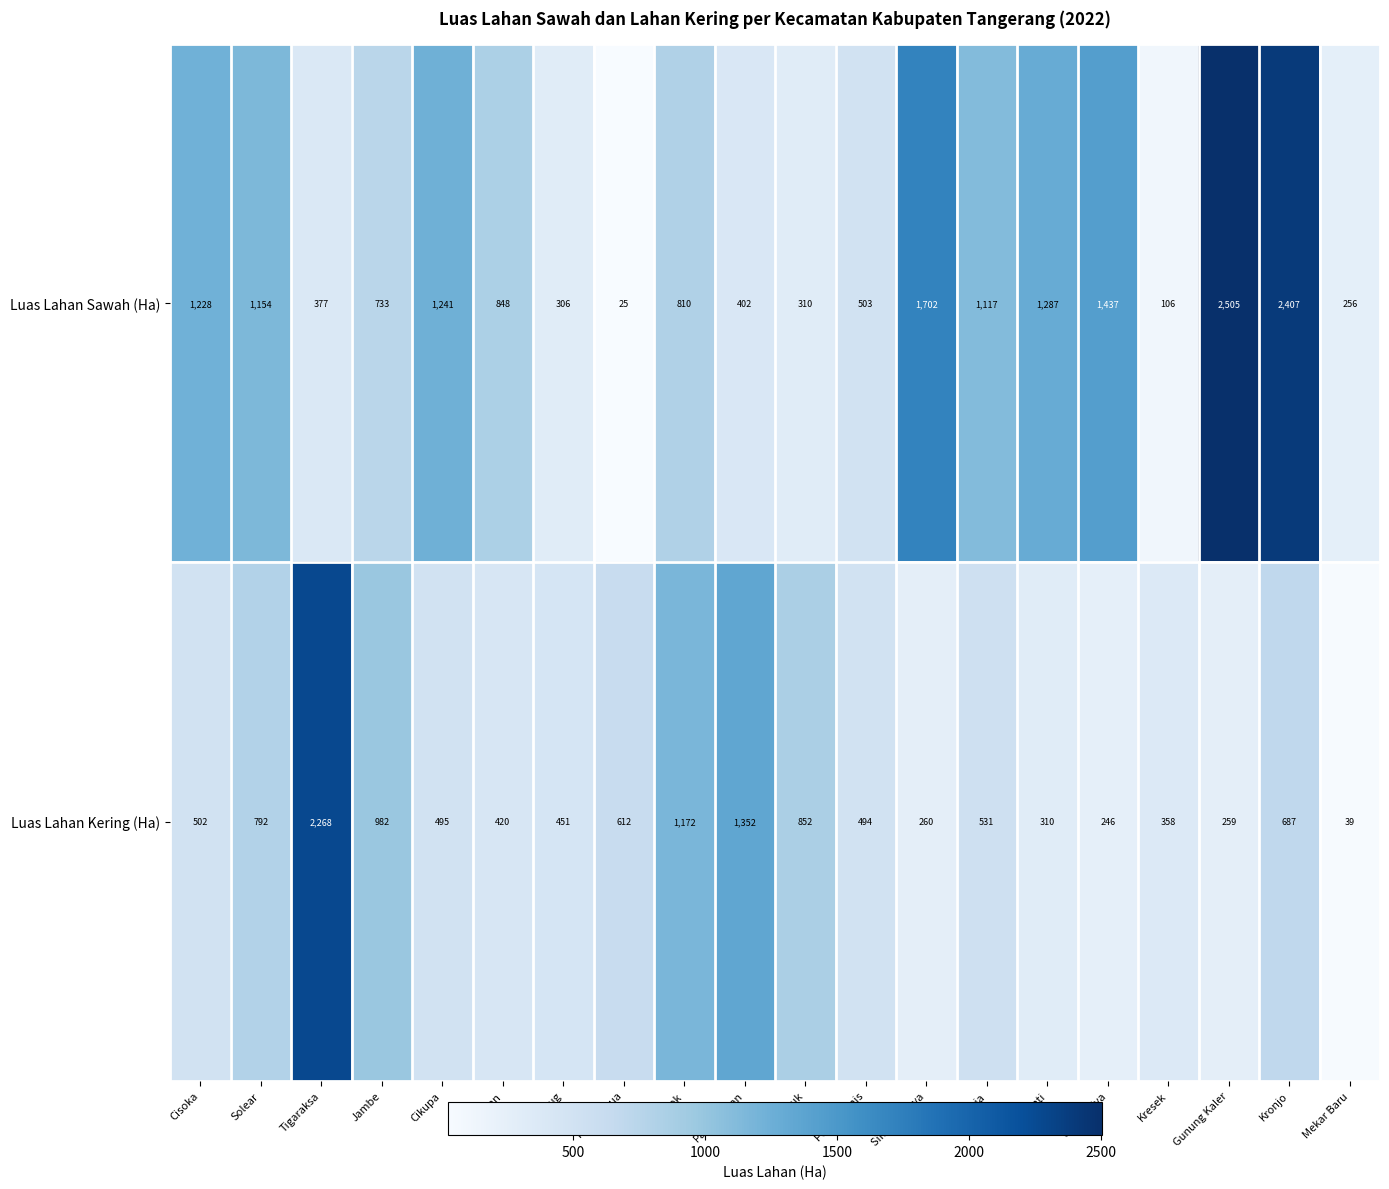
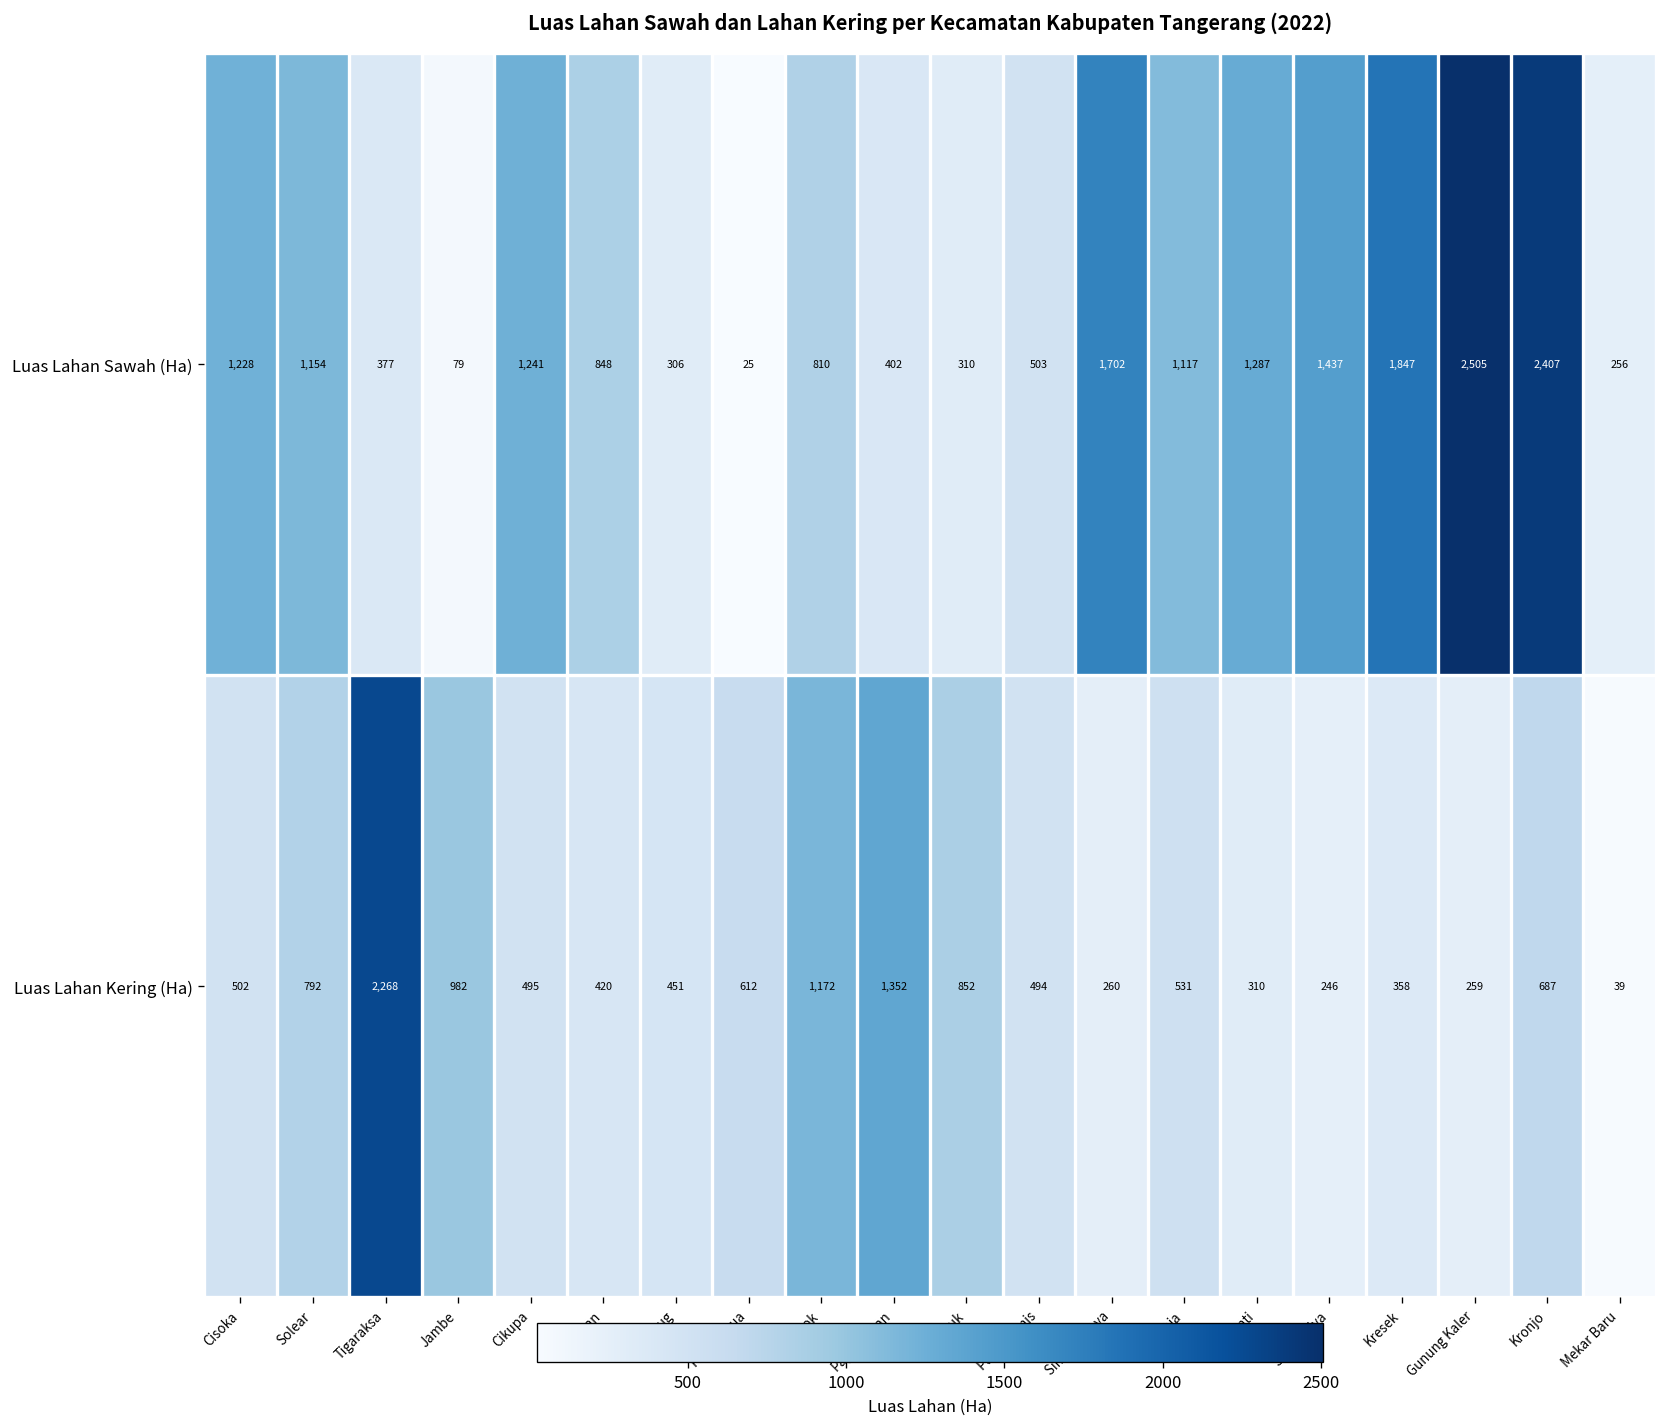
Luas Lahan Sawah (Ha), Jambe: 733 -> 79
Luas Lahan Sawah (Ha), Kresek: 106 -> 1,847
